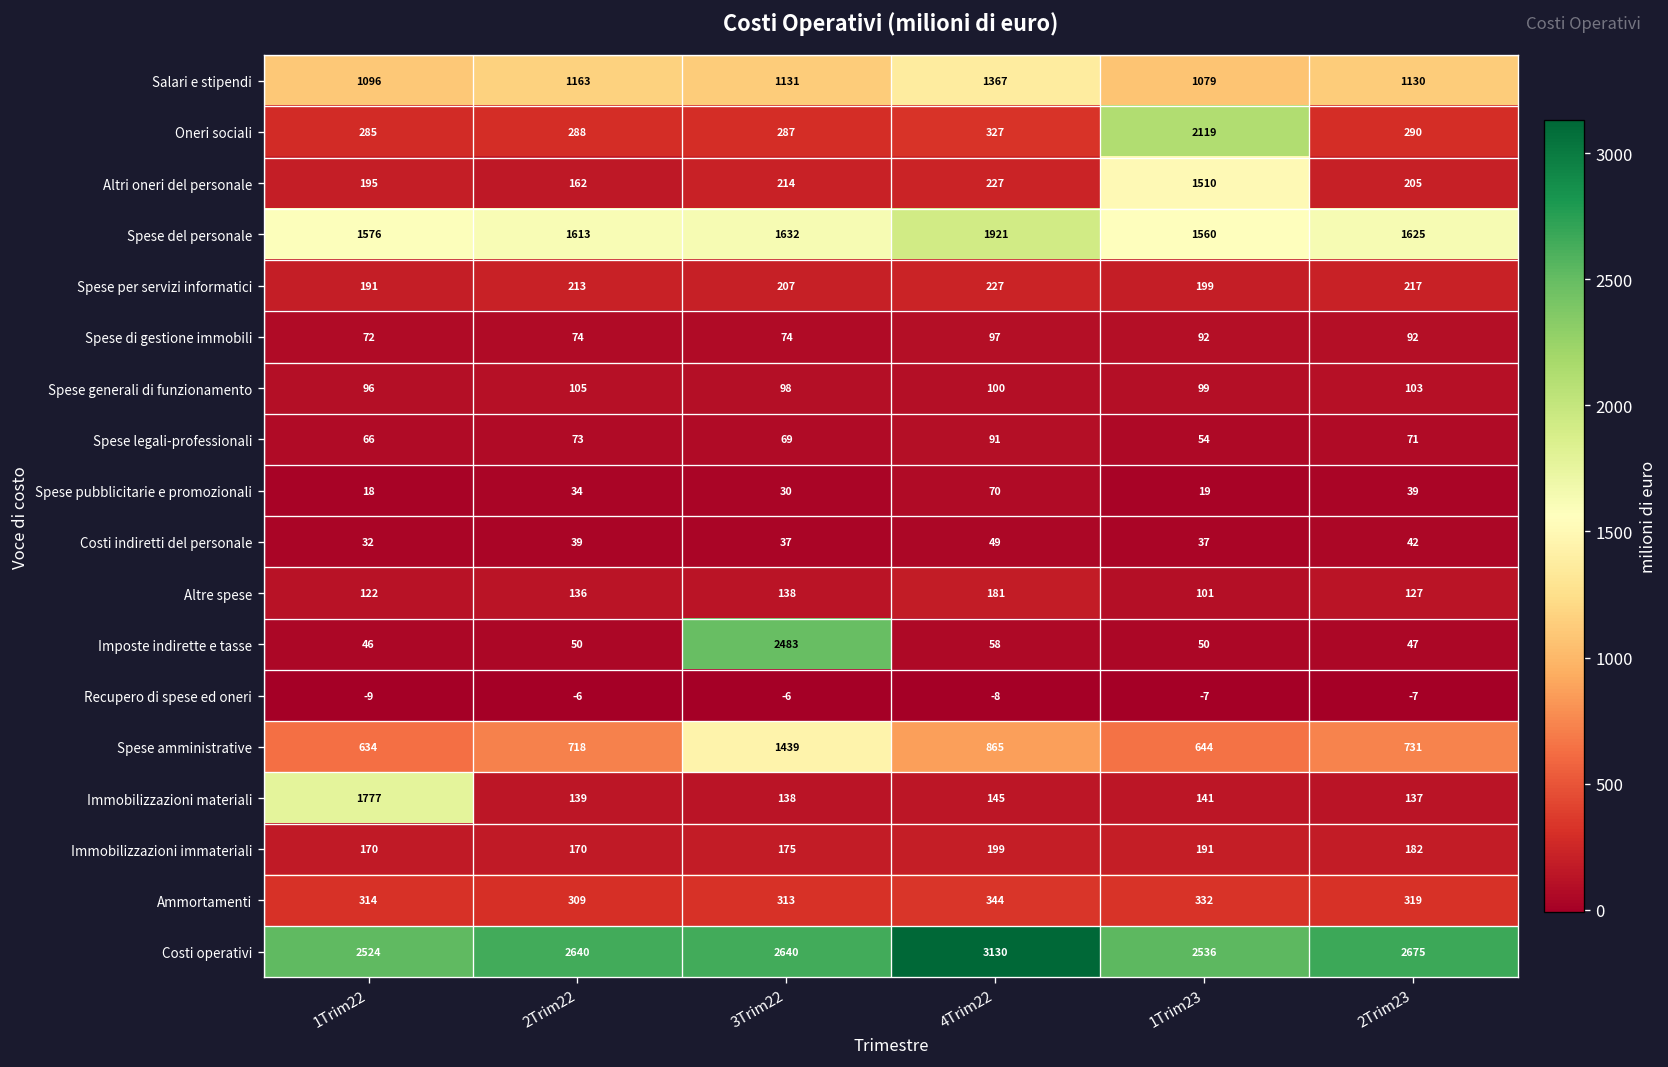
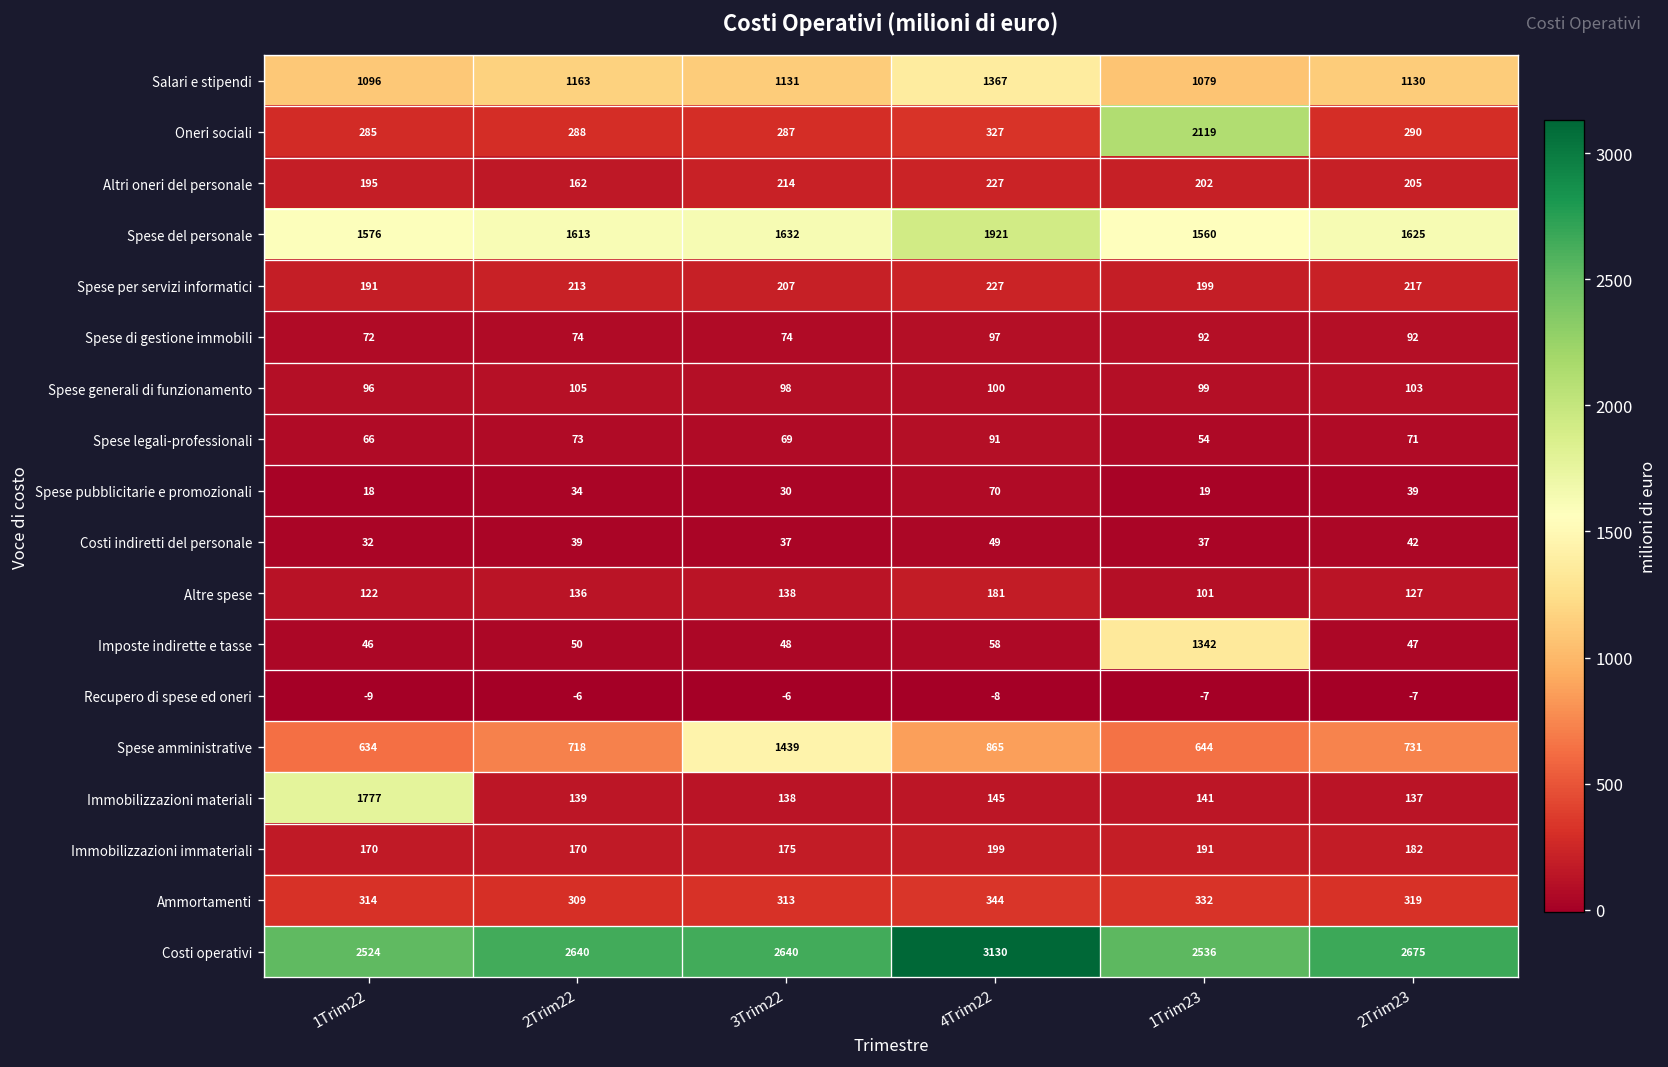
Altri oneri del personale, 1Trim23: 1510 -> 202
Imposte indirette e tasse, 3Trim22: 2483 -> 48
Imposte indirette e tasse, 1Trim23: 50 -> 1342
